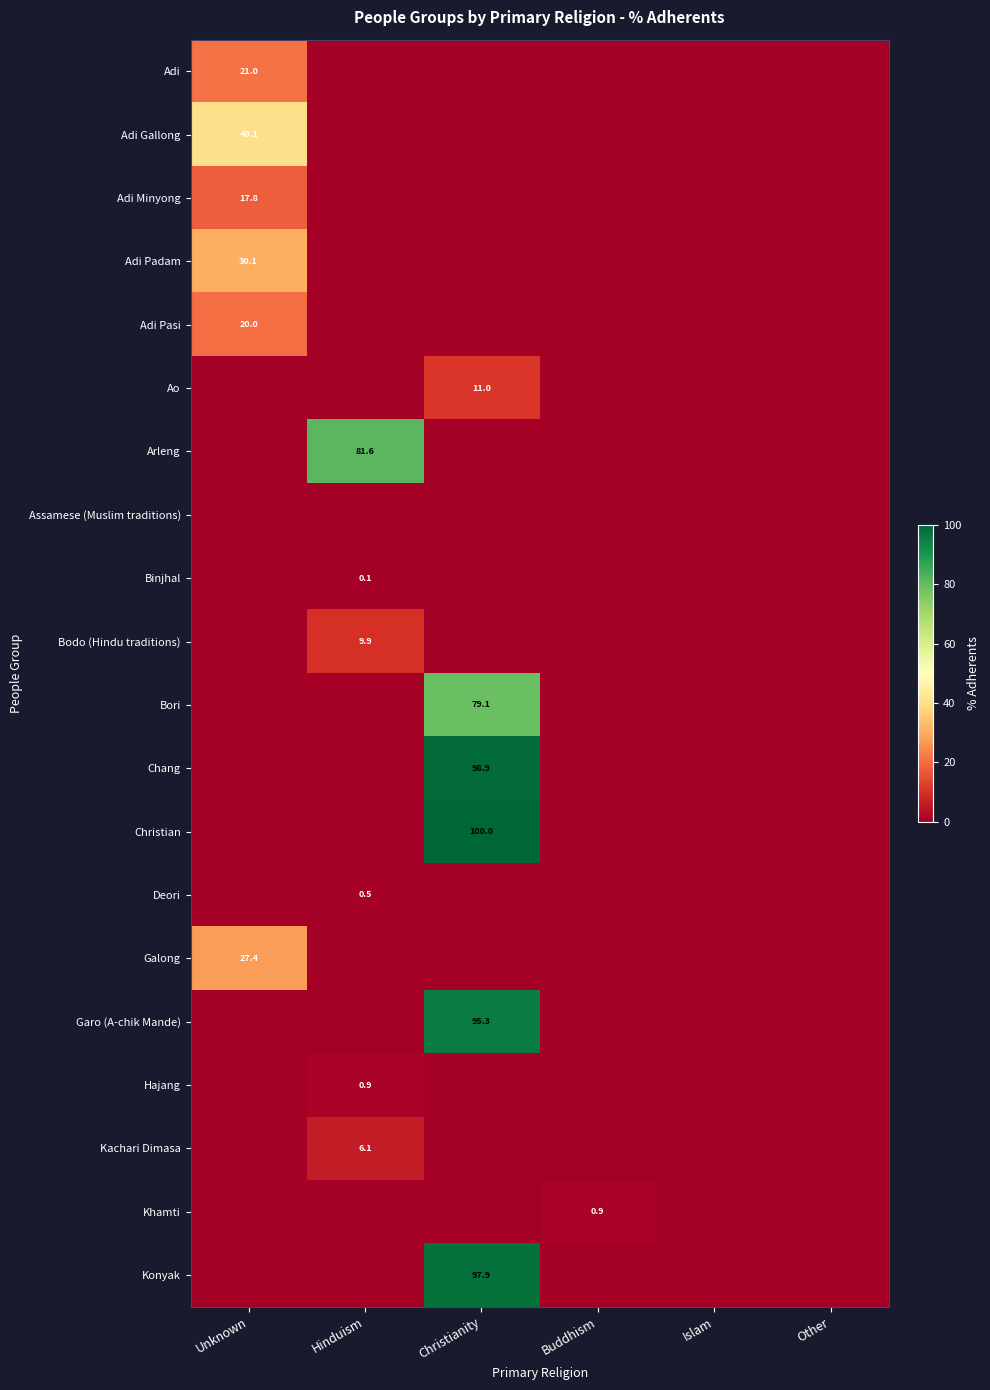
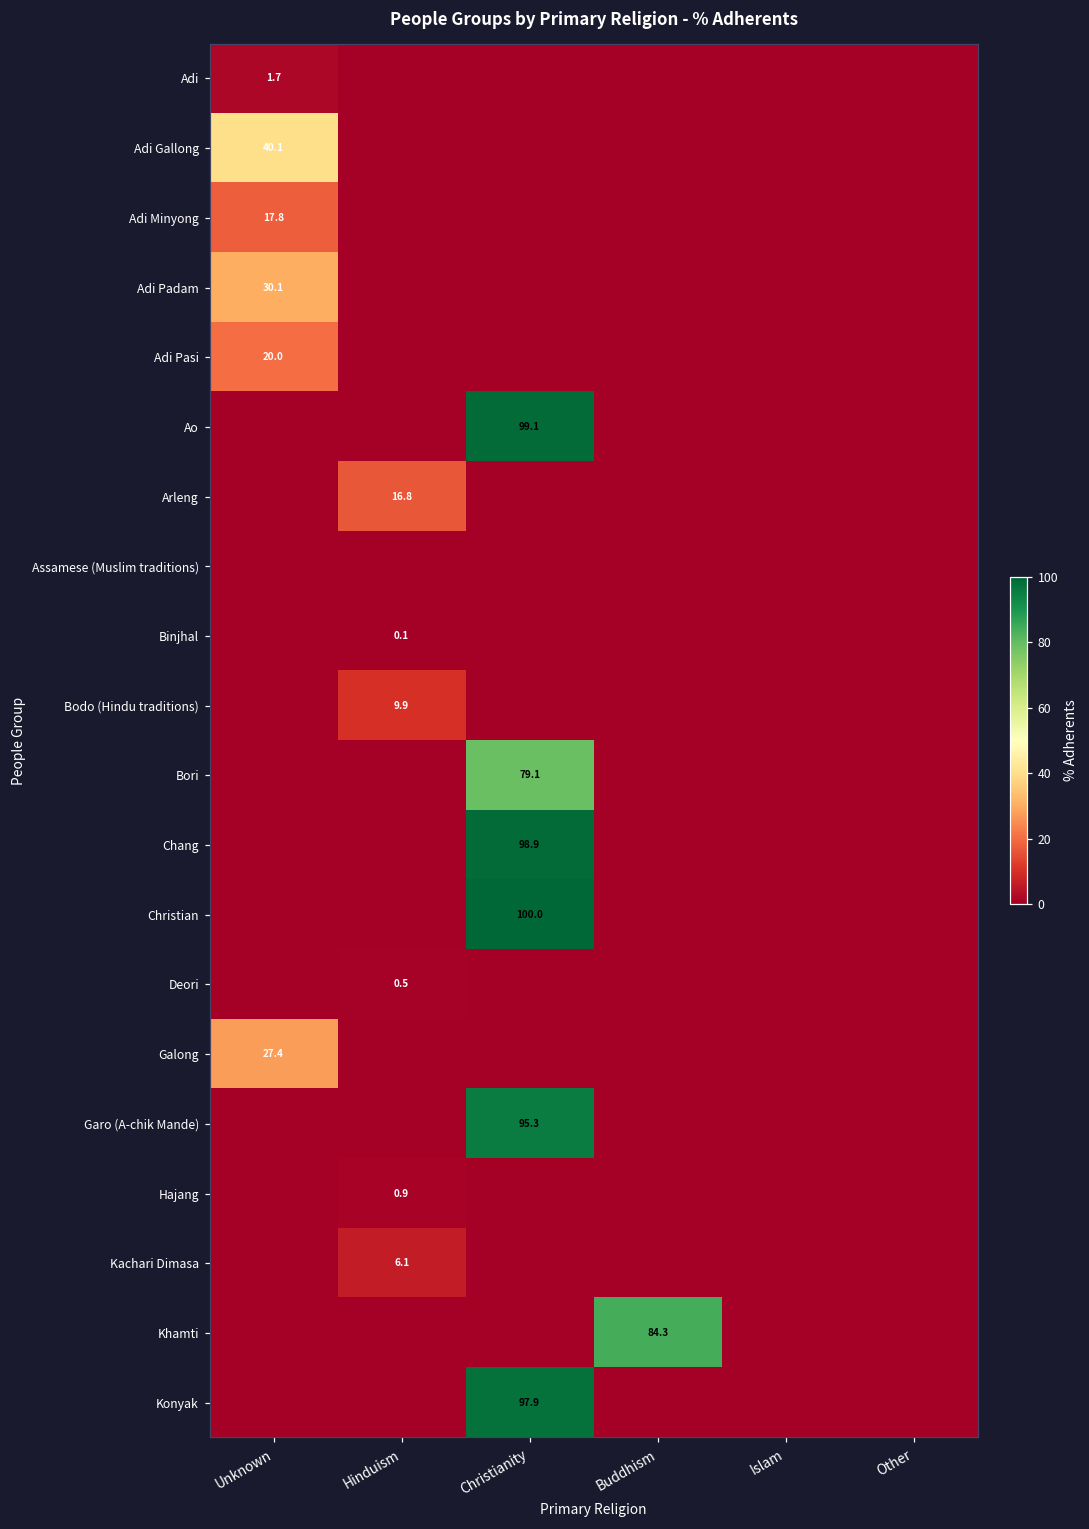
Adi, Unknown: 21.0 -> 1.7
Ao, Christianity: 11.0 -> 99.1
Arleng, Hinduism: 81.6 -> 16.8
Khamti, Buddhism: 0.9 -> 84.3
